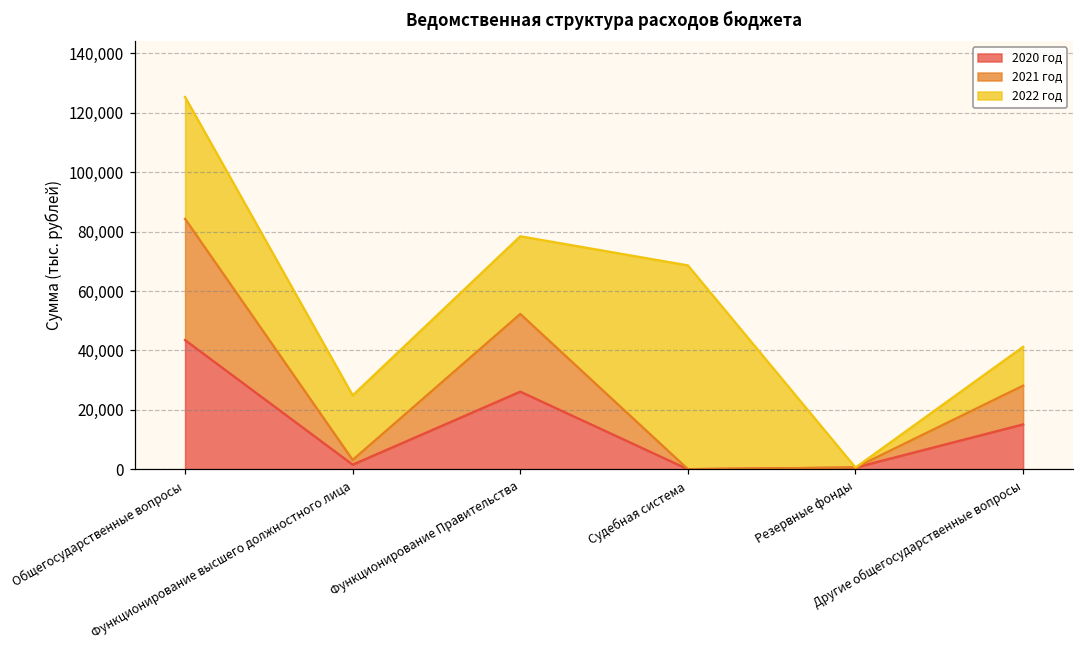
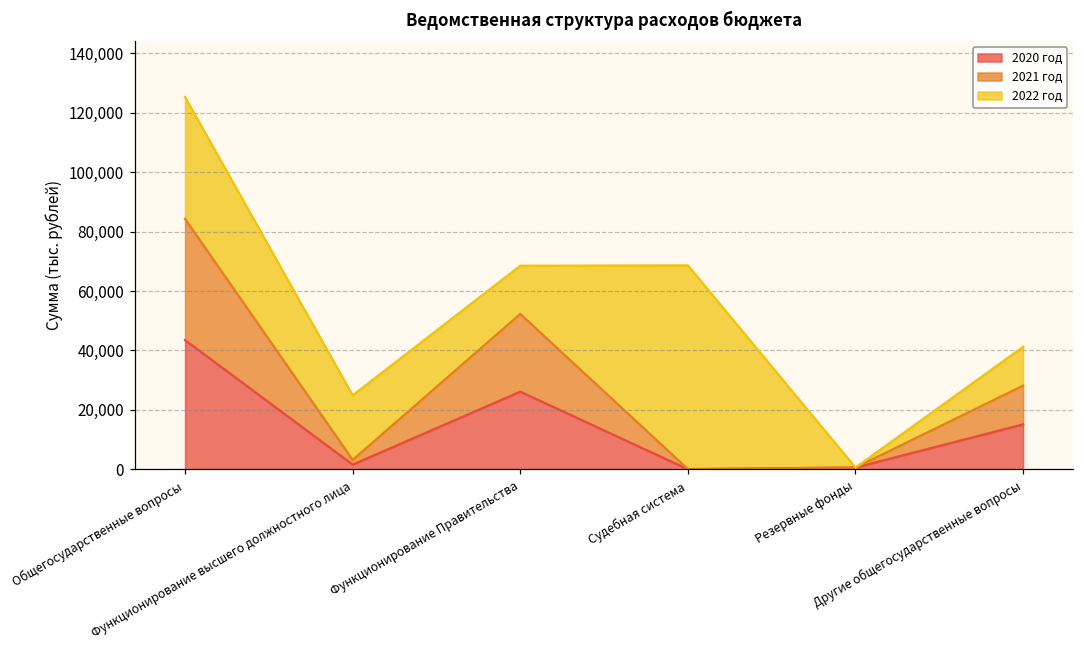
2022 год, Функционирование Правительства: 26,000 -> 16,000
